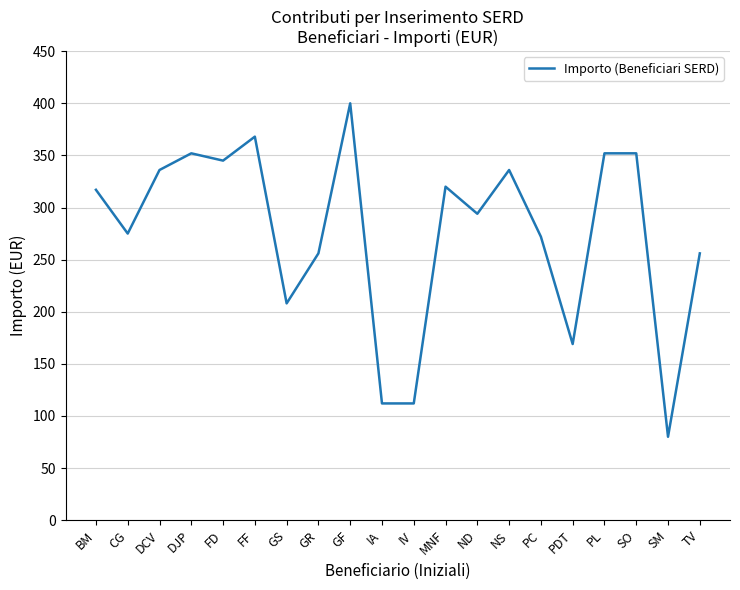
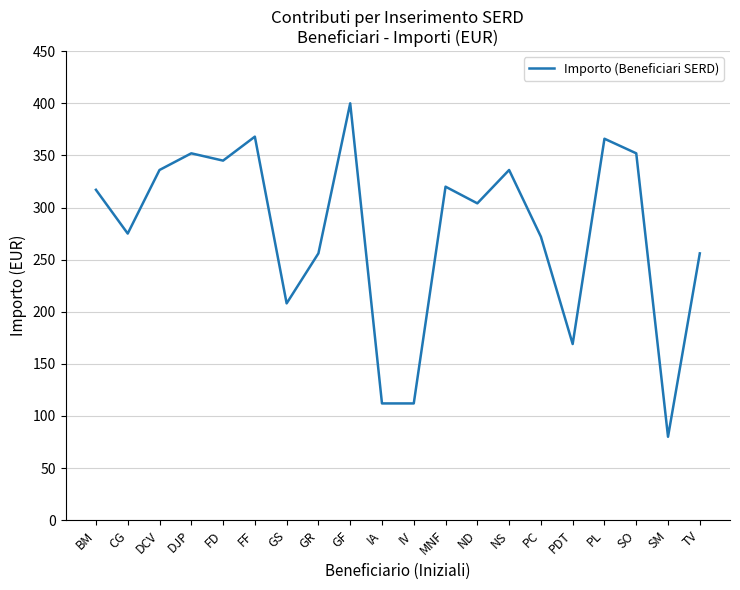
ND: 294 -> 304
PL: 352 -> 366
